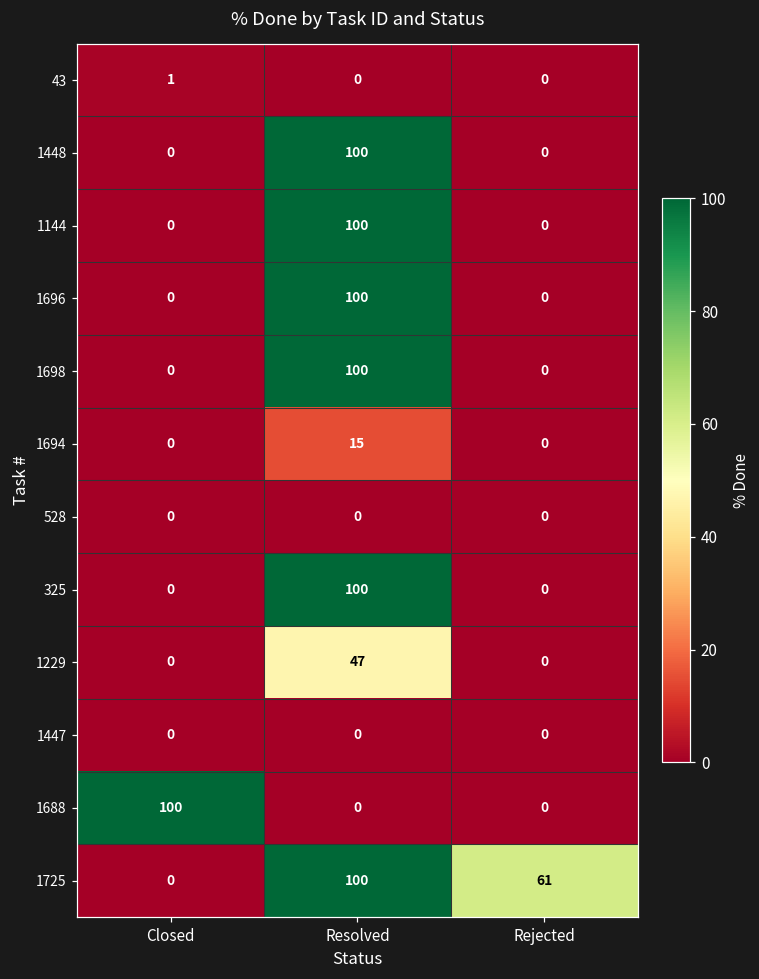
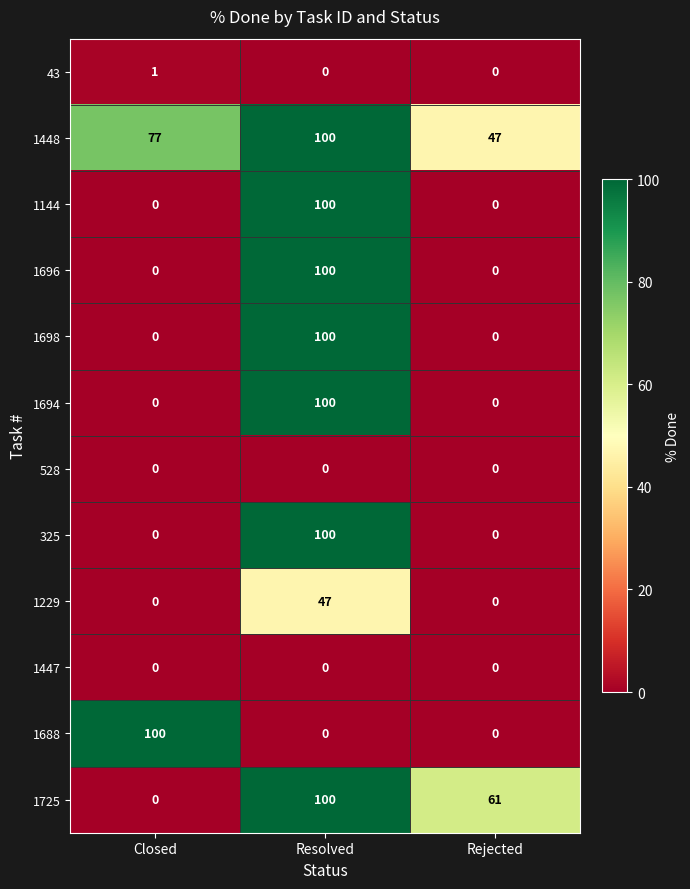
1448, Closed: 0 -> 77
1448, Rejected: 0 -> 47
1694, Resolved: 15 -> 100
